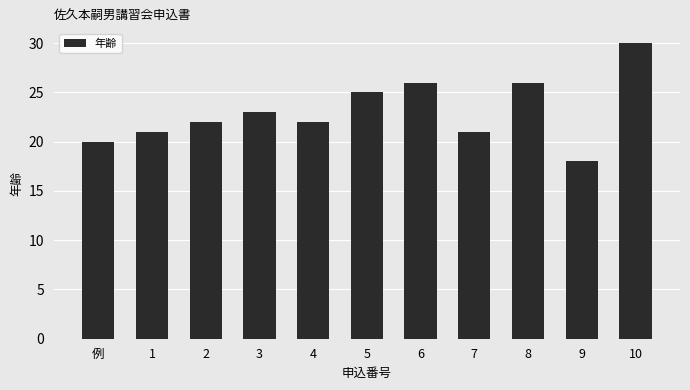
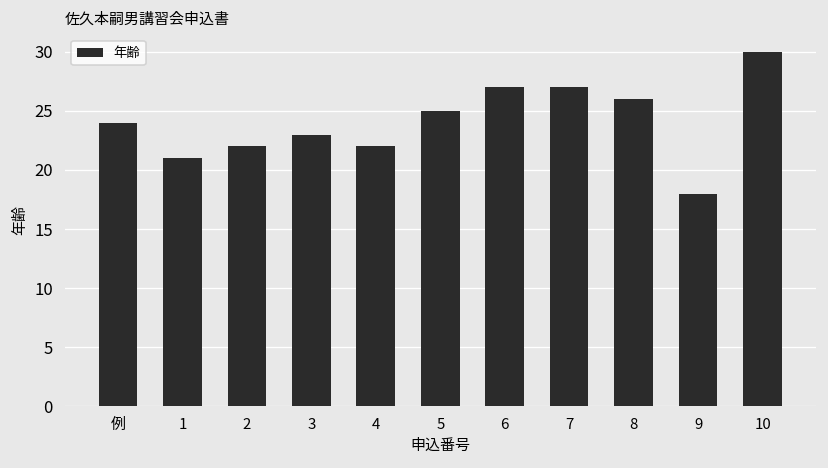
例: 20 -> 24
6: 26 -> 27
7: 21 -> 27
